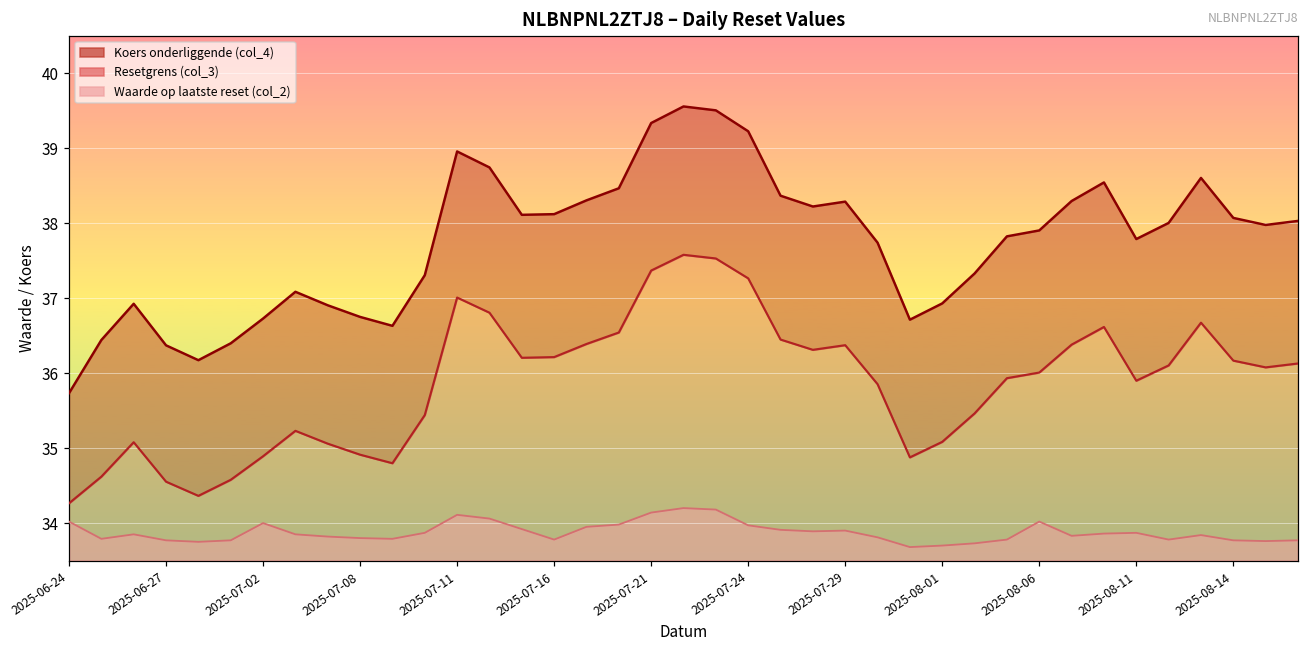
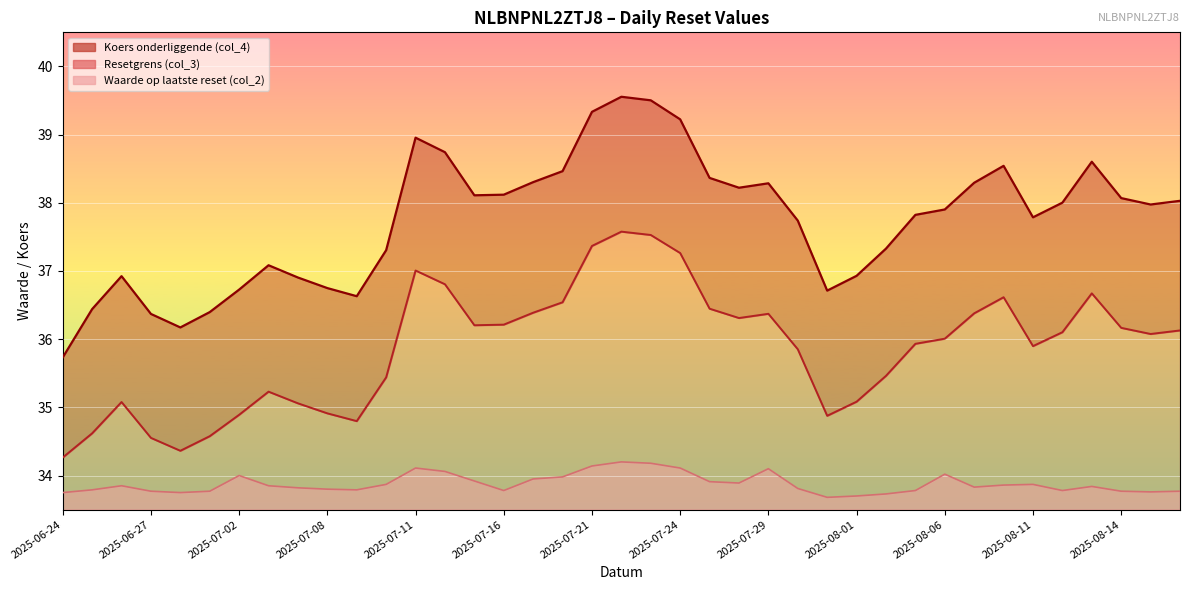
Waarde op laatste reset (col_2), 2025-06-24: 34.0 -> 33.8
Waarde op laatste reset (col_2), 2025-07-24: 34.0 -> 34.1
Waarde op laatste reset (col_2), 2025-07-29: 33.9 -> 34.1
